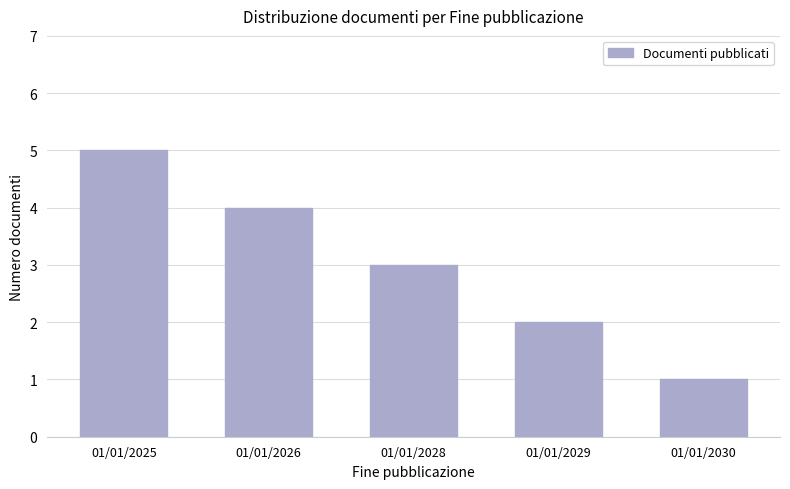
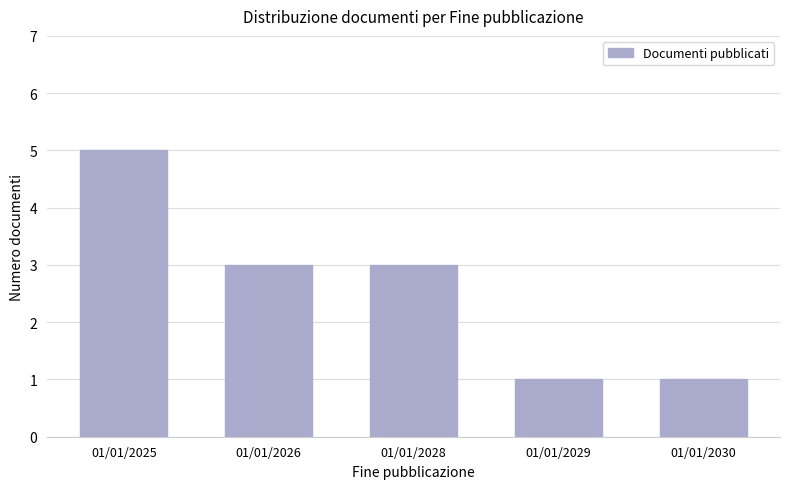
01/01/2026: 4 -> 3
01/01/2029: 2 -> 1
